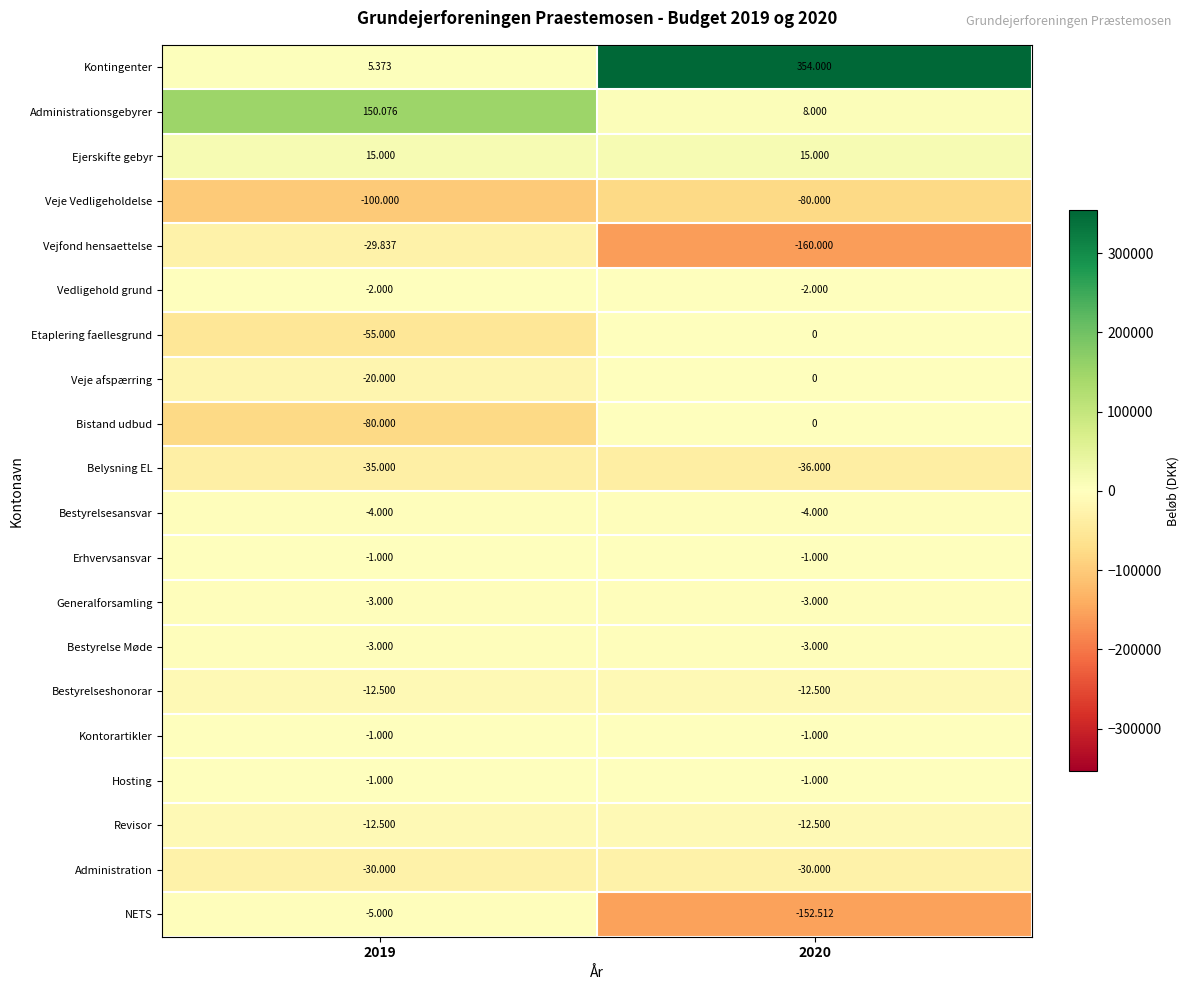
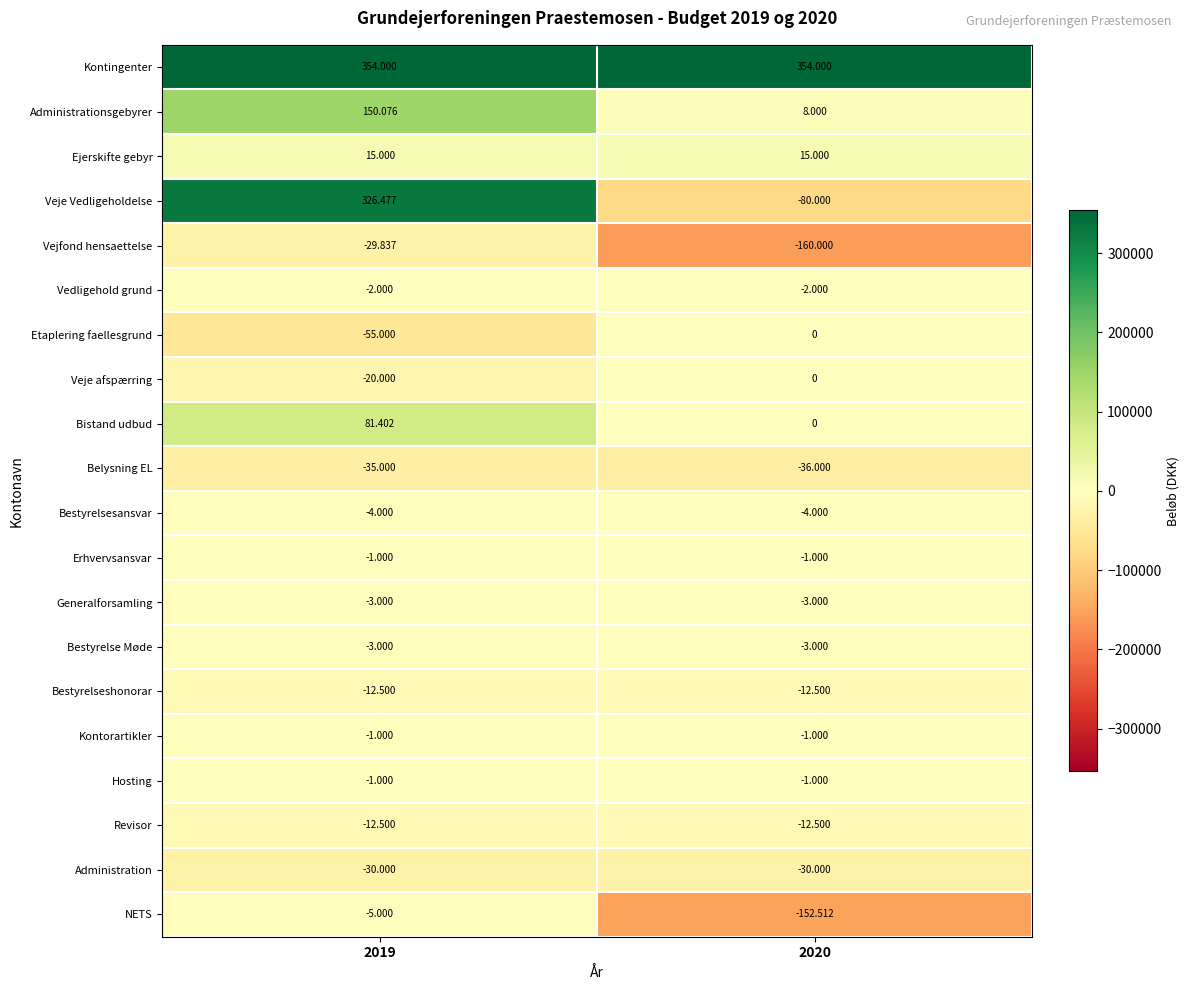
Kontingenter, 2019: 5.373 -> 354.000
Veje Vedligeholdelse, 2019: -100.000 -> 326.477
Bistand udbud, 2019: -80.000 -> 81.402
